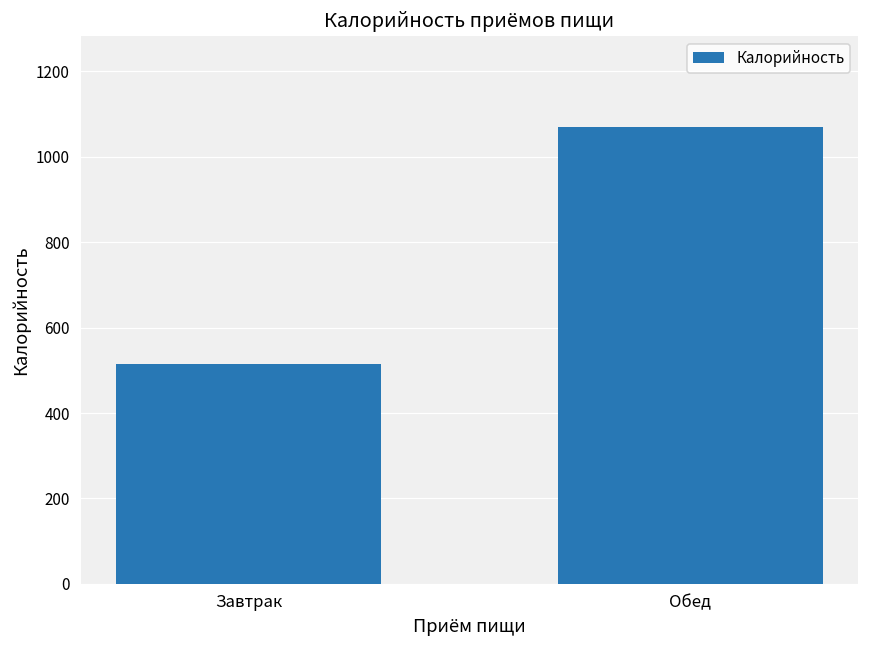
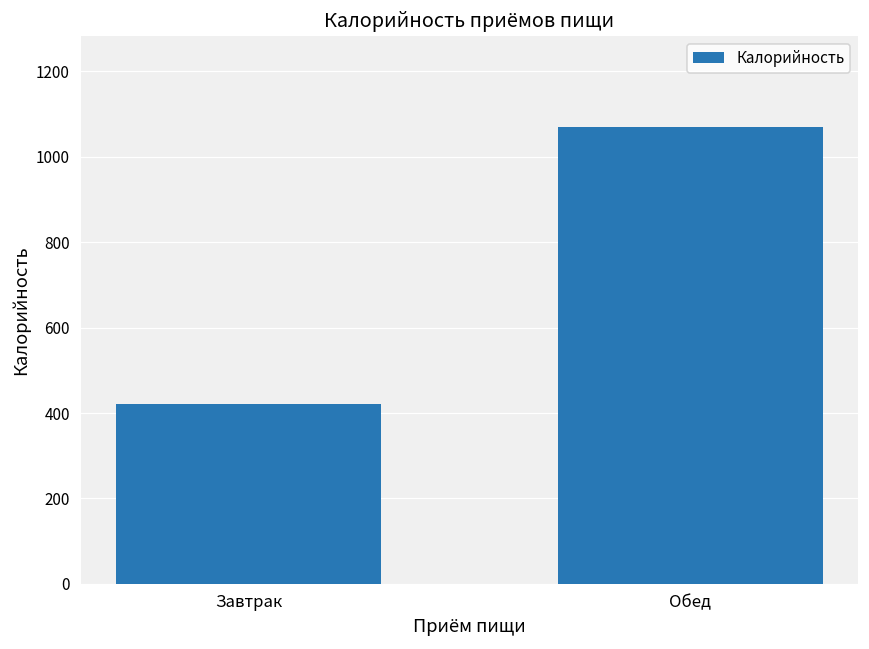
Завтрак: 510 -> 420
